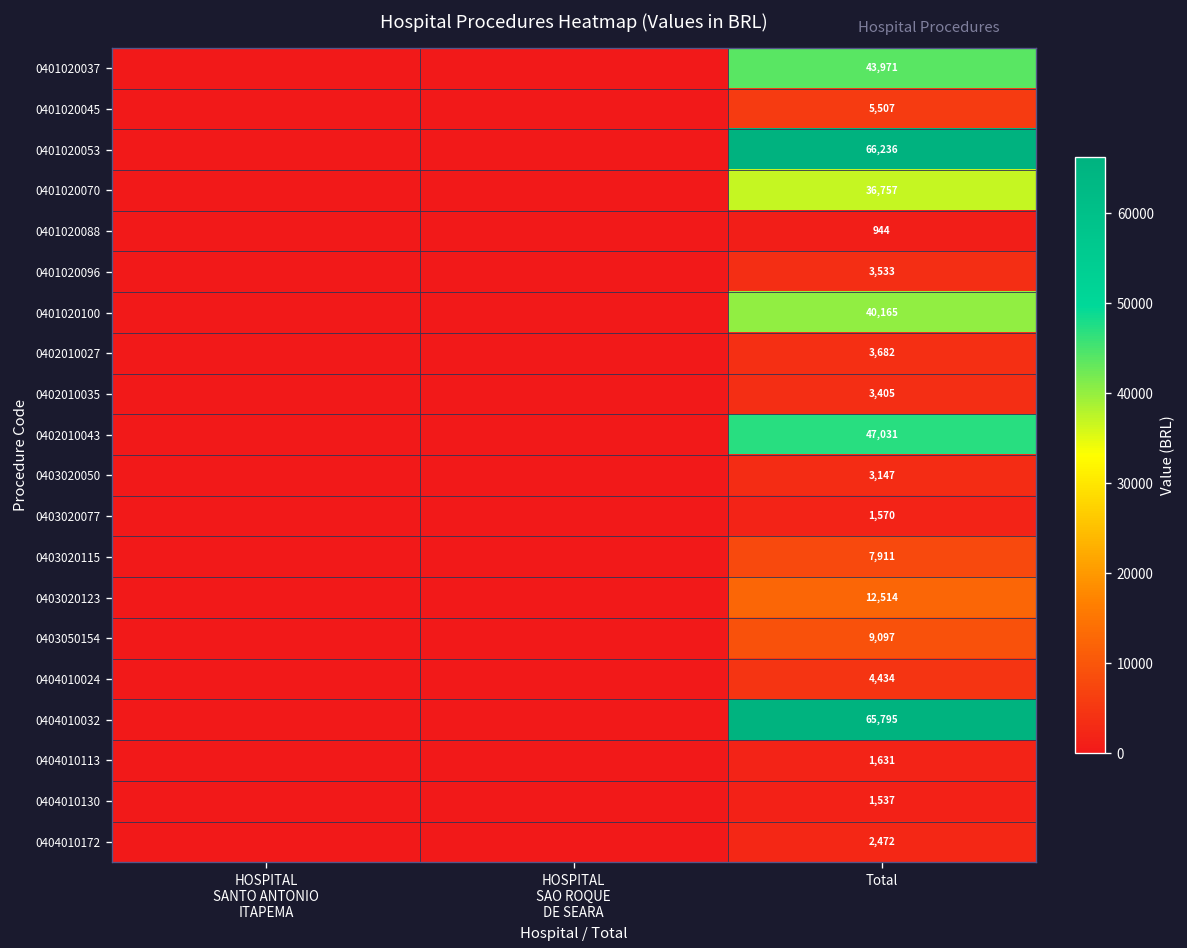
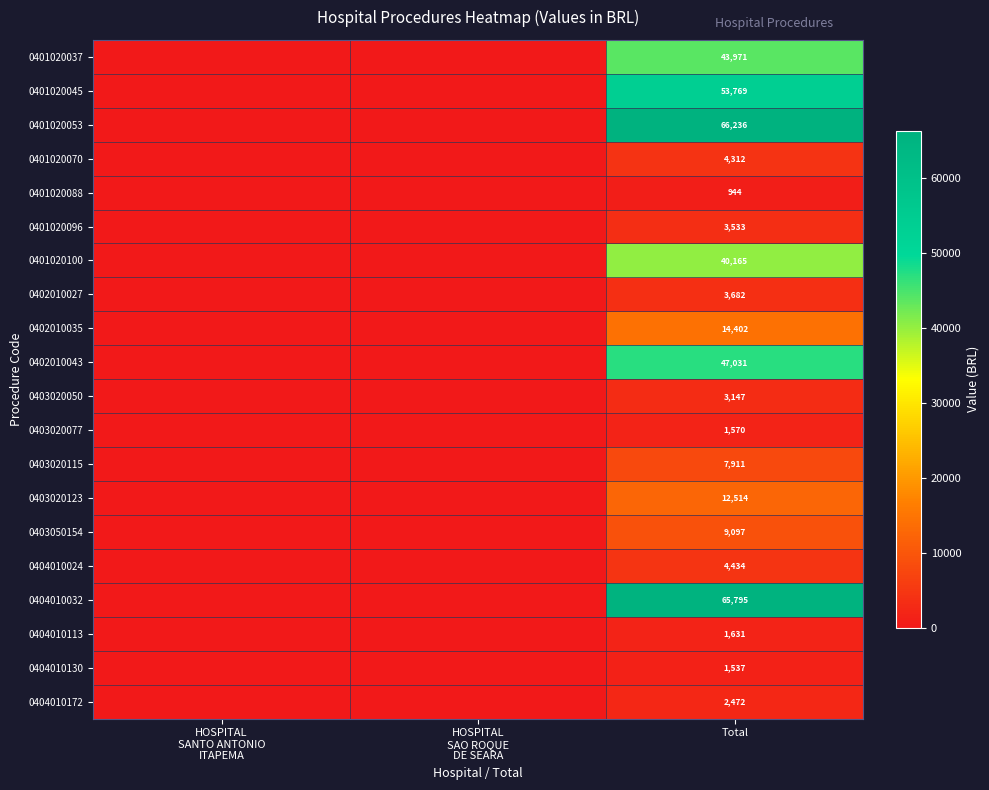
0401020045, Total: 5,507 -> 53,769
0401020070, Total: 36,757 -> 4,312
0402010035, Total: 3,405 -> 14,402
